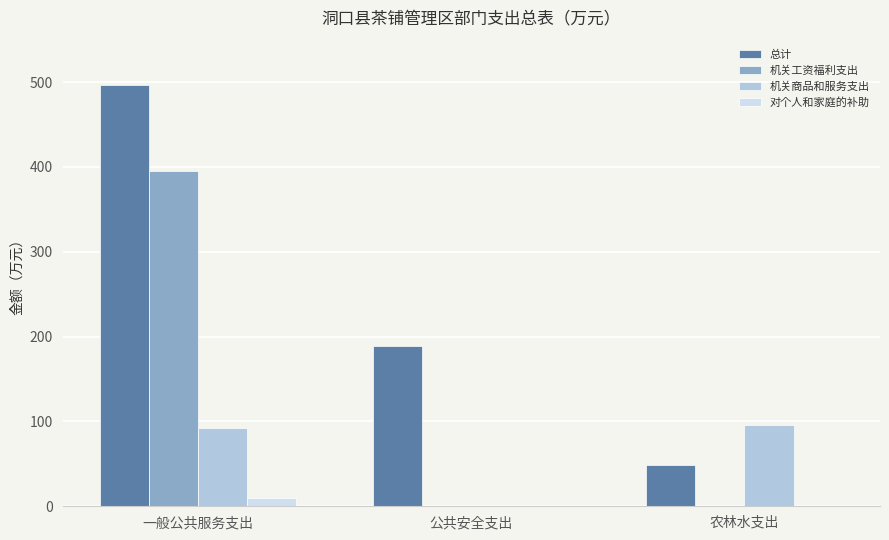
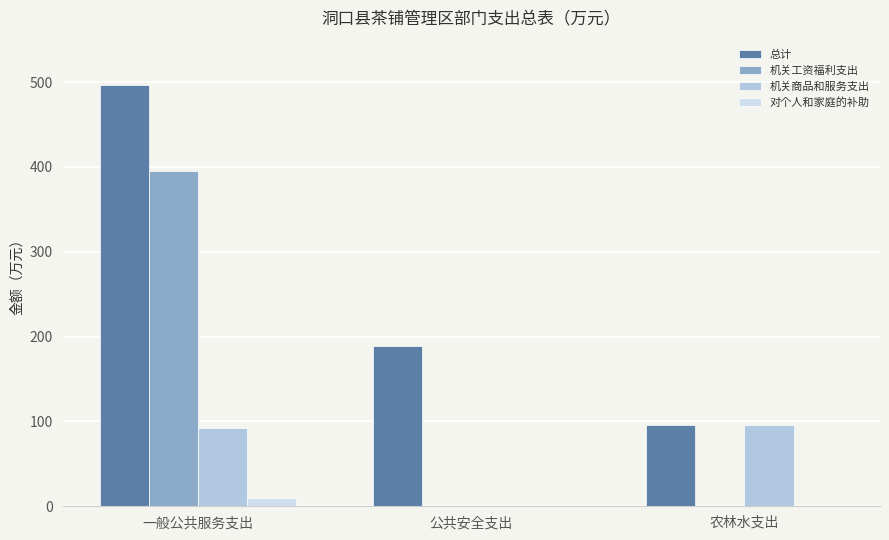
总计, 农林水支出: 50 -> 100
